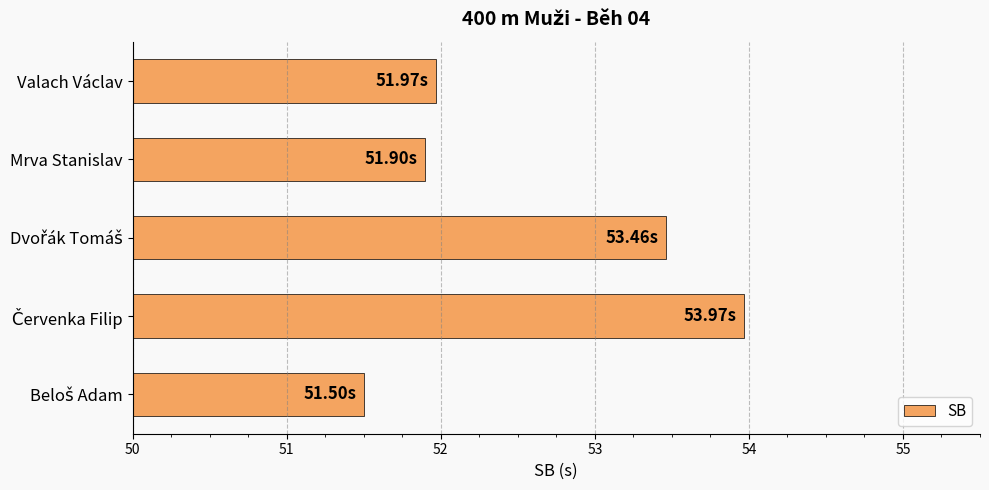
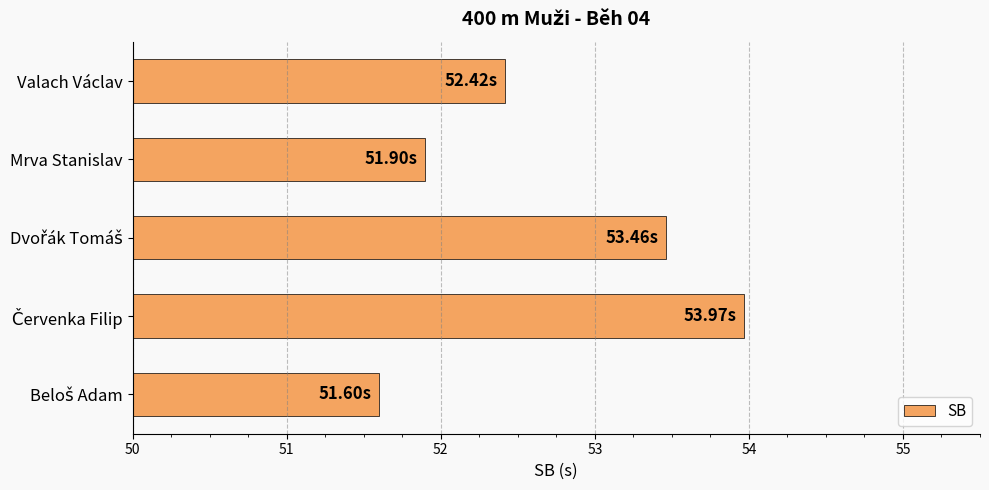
Valach Václav: 51.97s -> 52.42s
Beloš Adam: 51.50s -> 51.60s
